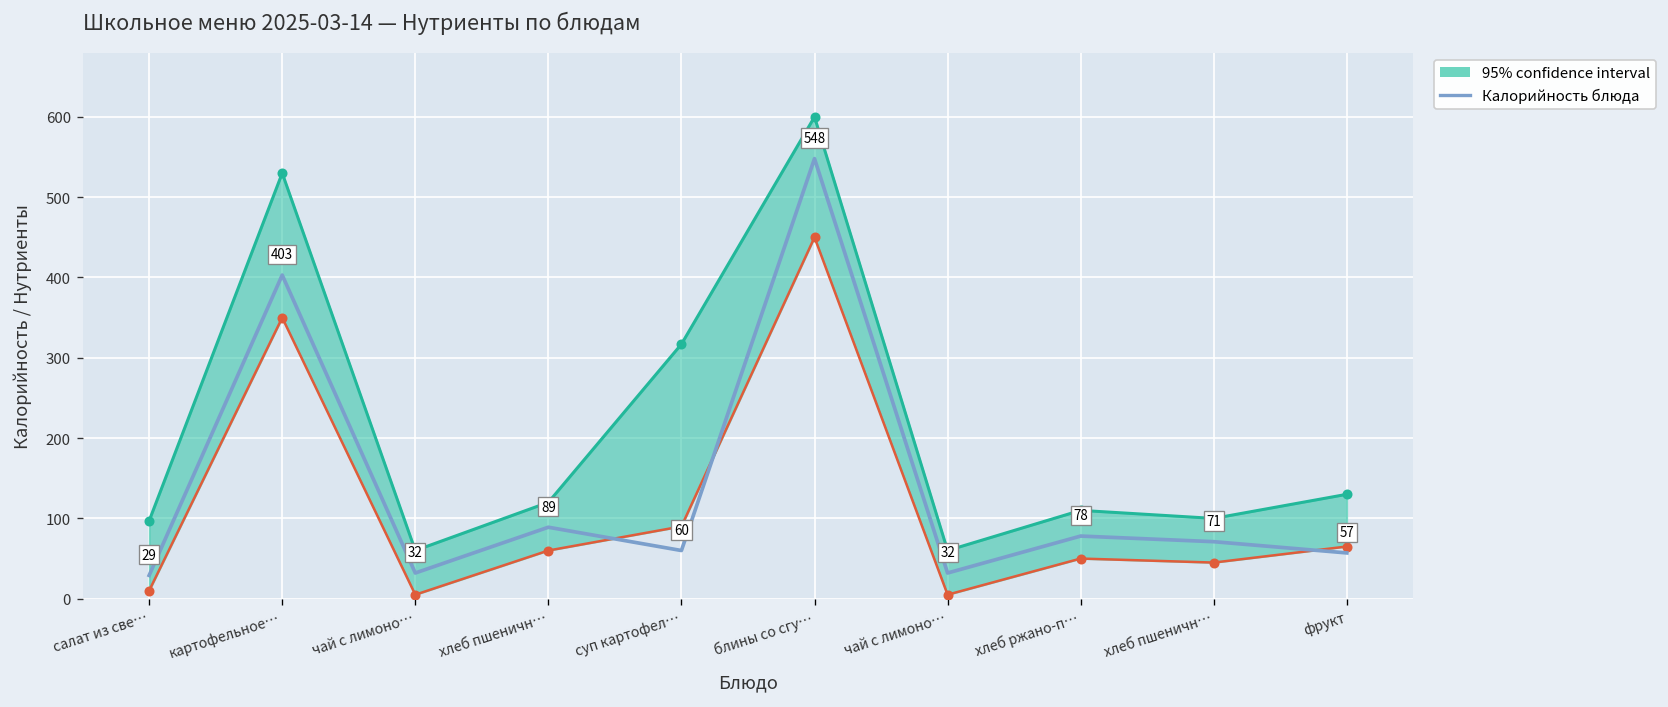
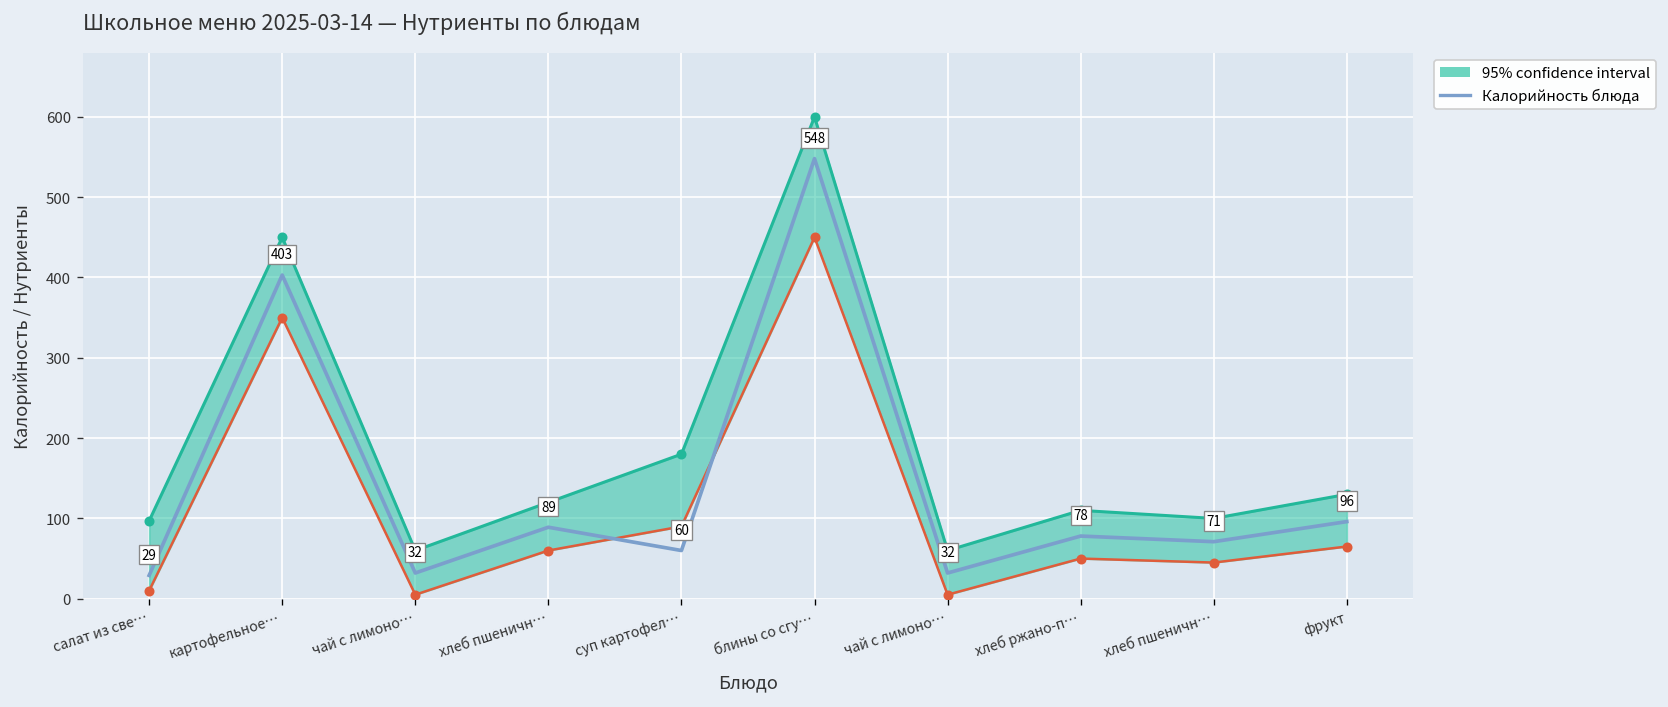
95% confidence interval, картофельное…: 530 -> 450
95% confidence interval, суп картофел…: 320 -> 180
Калорийность блюда, фрукт: 57 -> 96
